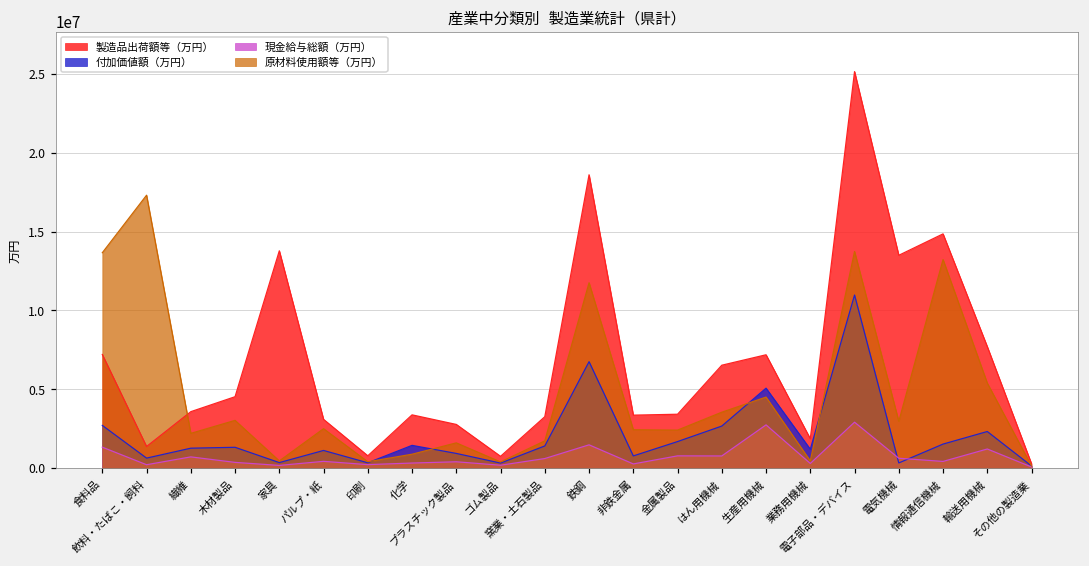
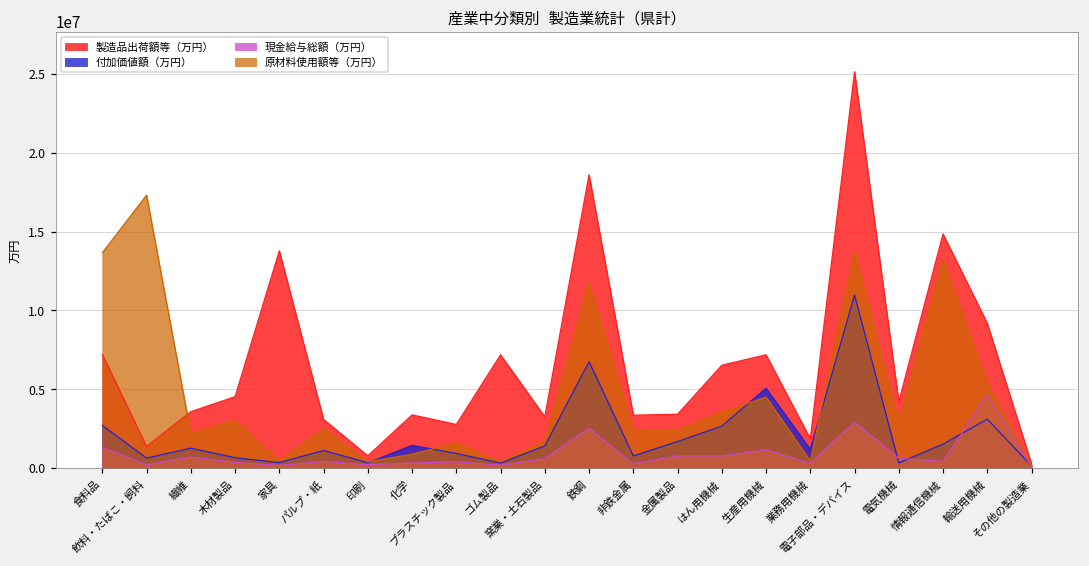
付加価値額（万円）, 木材製品: 1300000 -> 700000
製造品出荷額等（万円）, ゴム製品: 700000 -> 7200000
現金給与総額（万円）, 鉄鋼: 1500000 -> 2500000
現金給与総額（万円）, 生産用機械: 2700000 -> 1200000
製造品出荷額等（万円）, 電気機械: 13500000 -> 4200000
製造品出荷額等（万円）, 輸送用機械: 7700000 -> 9200000
付加価値額（万円）, 輸送用機械: 2300000 -> 3100000
現金給与総額（万円）, 輸送用機械: 1200000 -> 4600000
